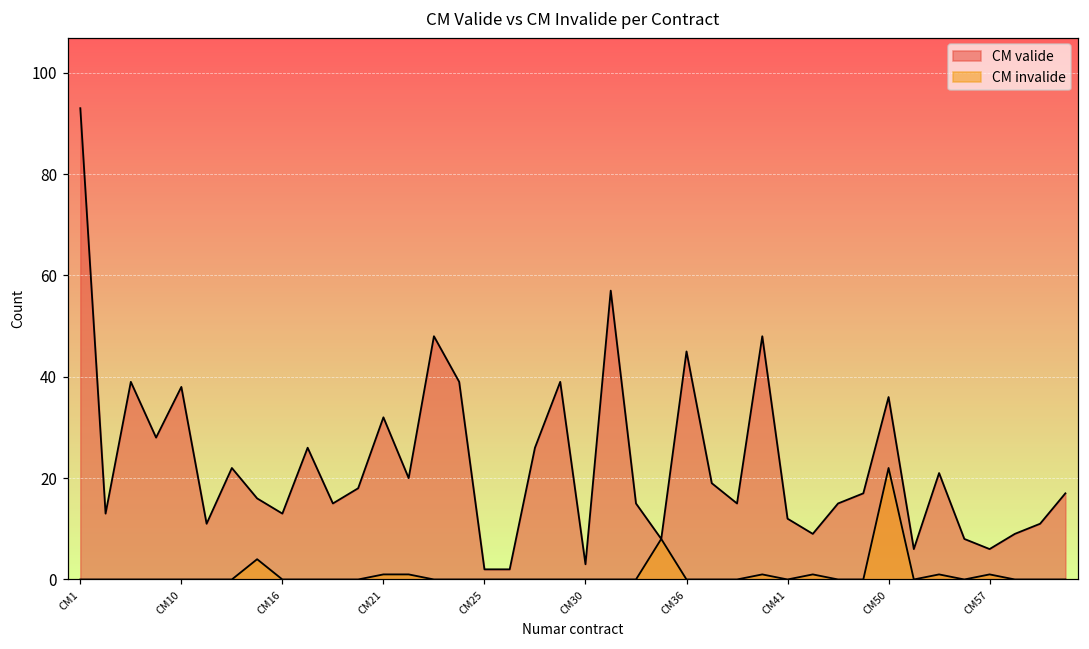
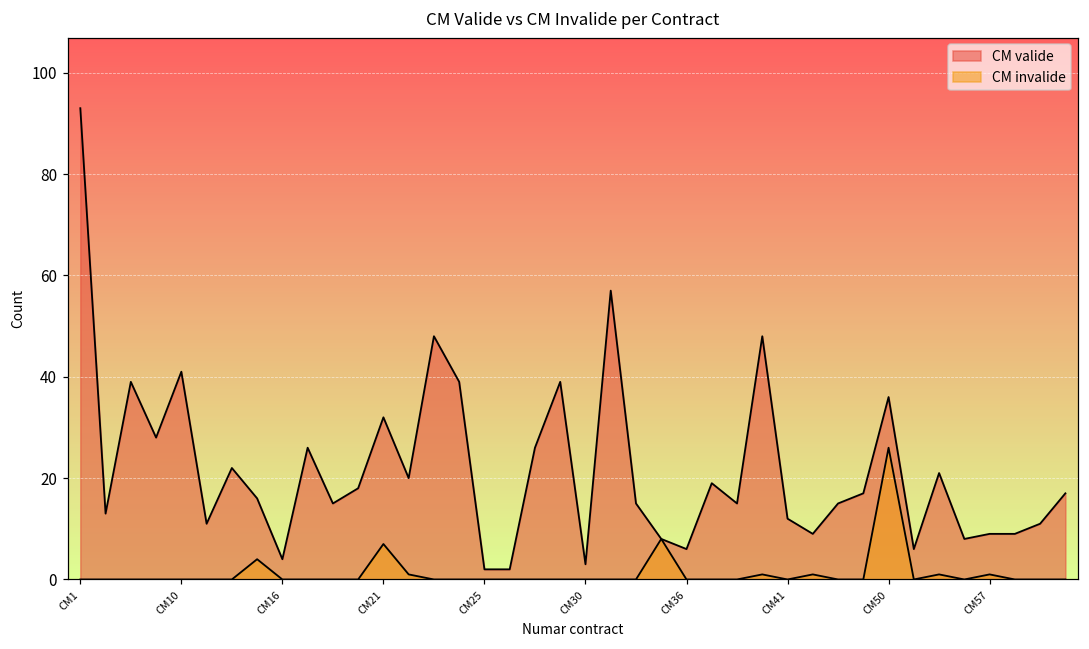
CM valide, CM10: 38 -> 41
CM valide, CM16: 13 -> 4
CM invalide, CM21: 1 -> 7
CM valide, CM36: 45 -> 6
CM invalide, CM50: 22 -> 26
CM valide, CM57: 6 -> 9
